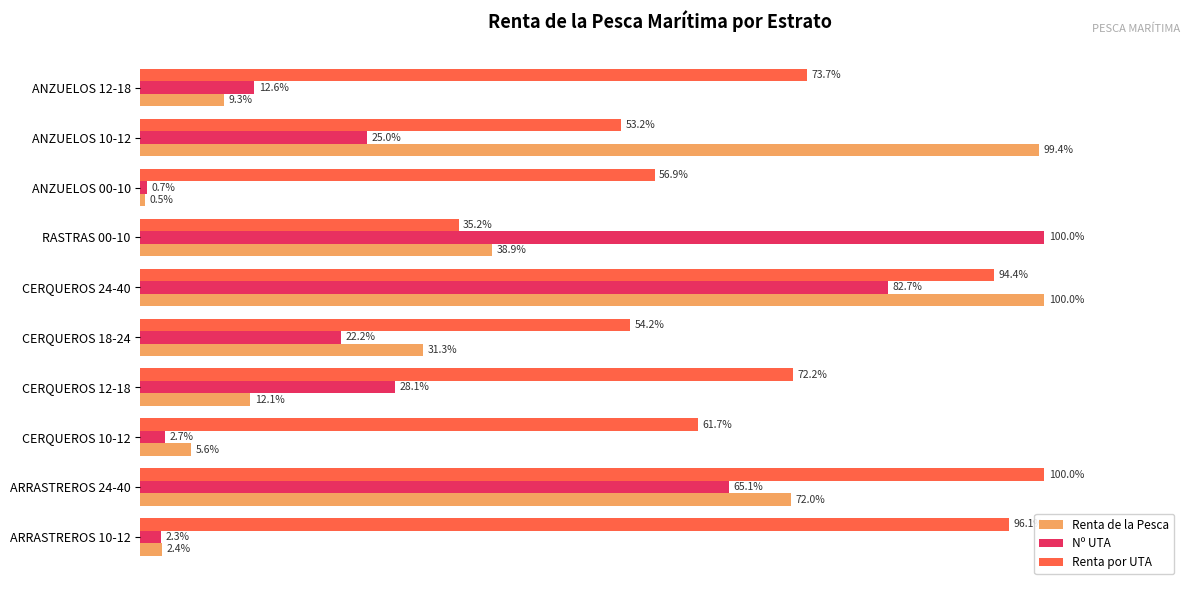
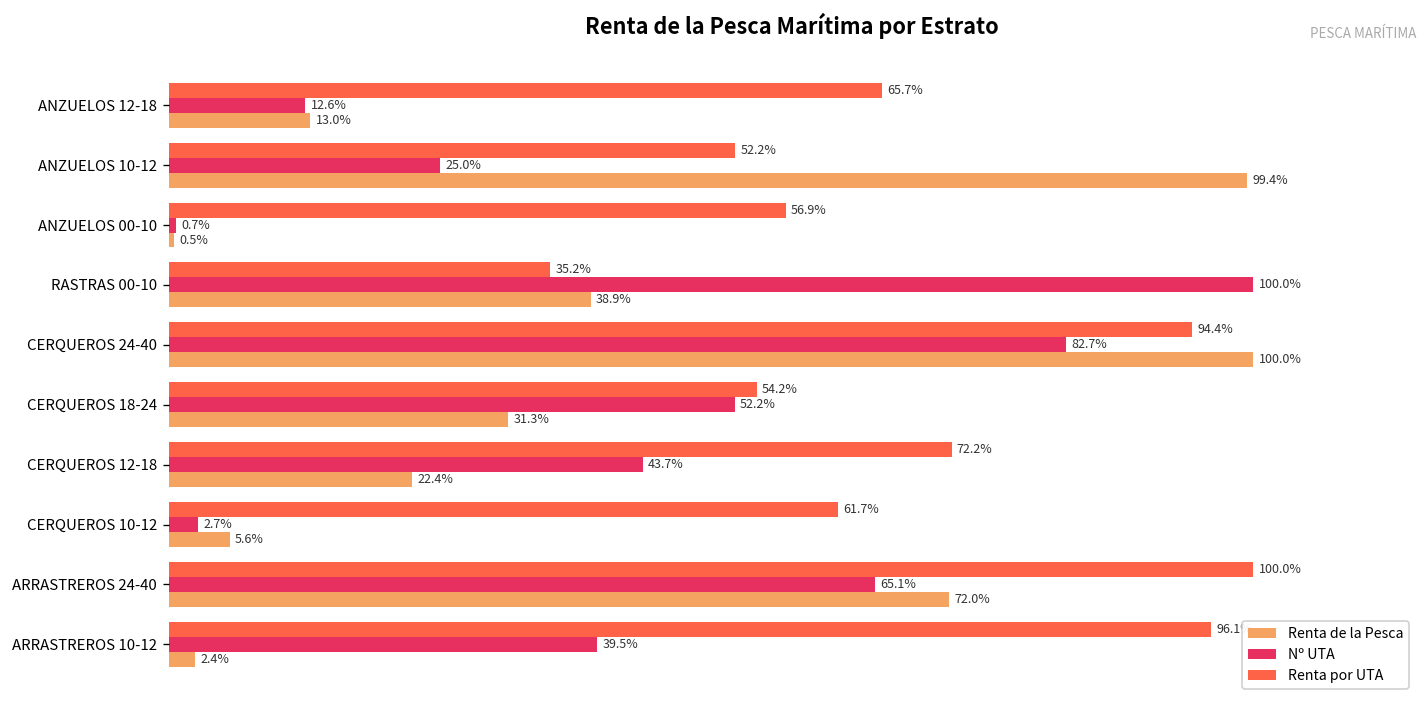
Renta por UTA, ANZUELOS 12-18: 73.7% -> 65.7%
Renta de la Pesca, ANZUELOS 12-18: 9.3% -> 13.0%
Renta por UTA, ANZUELOS 10-12: 53.2% -> 52.2%
Nº UTA, CERQUEROS 18-24: 22.2% -> 52.2%
Nº UTA, CERQUEROS 12-18: 28.1% -> 43.7%
Renta de la Pesca, CERQUEROS 12-18: 12.1% -> 22.4%
Nº UTA, ARRASTREROS 10-12: 2.3% -> 39.5%
